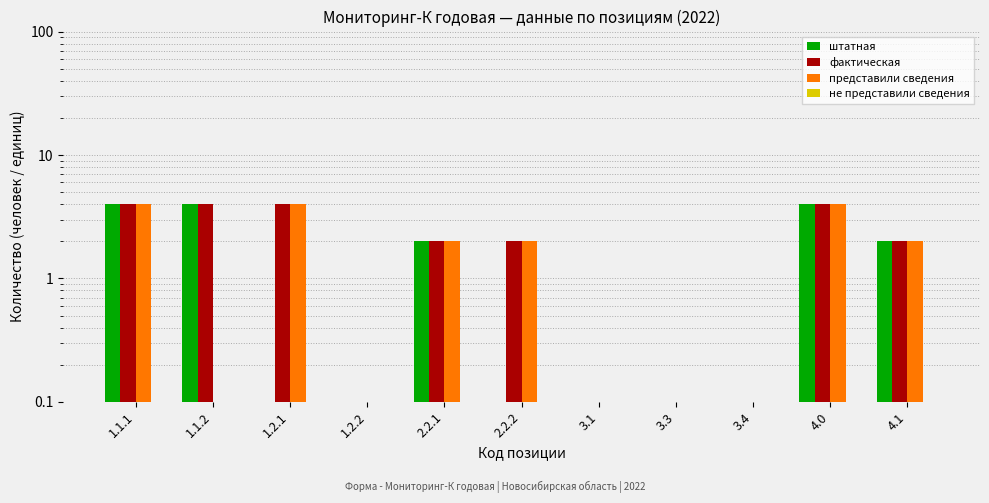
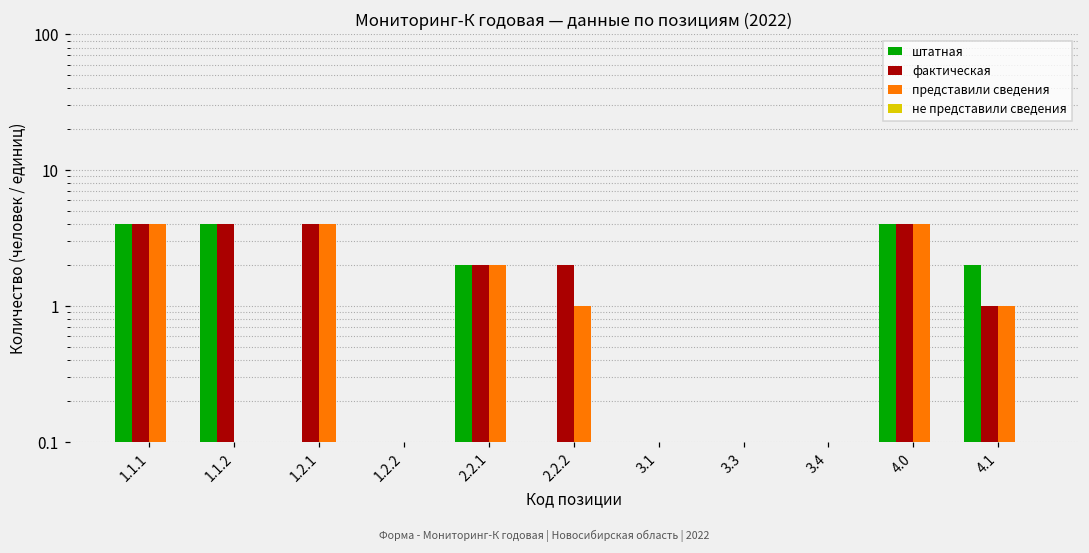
представили сведения, 2.2.2: 2.0 -> 1.0
фактическая, 4.1: 2.0 -> 1.0
представили сведения, 4.1: 2.0 -> 1.0
